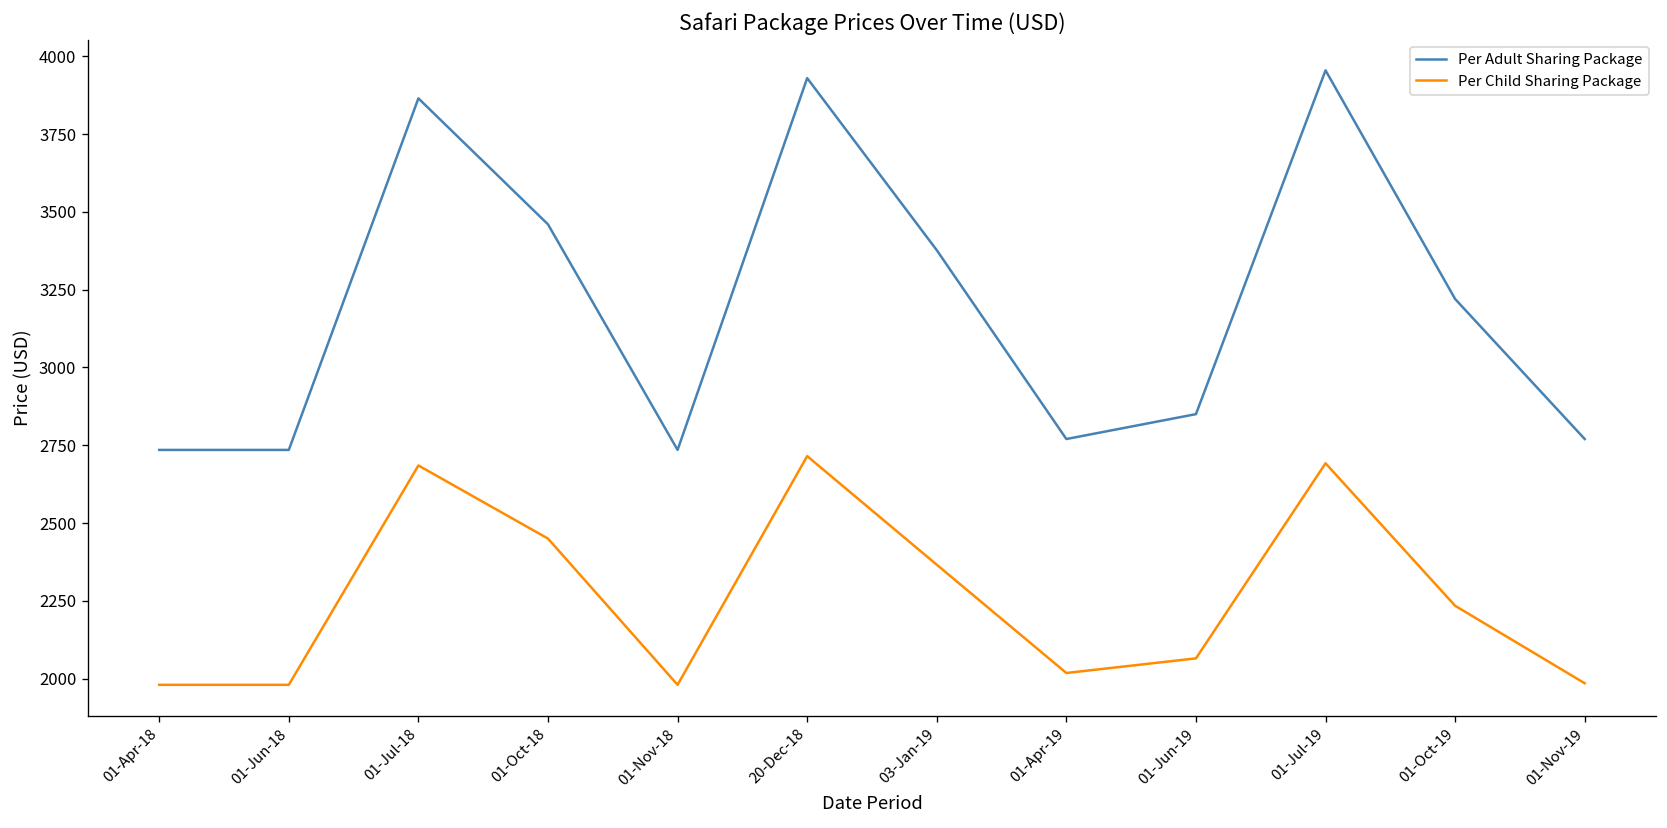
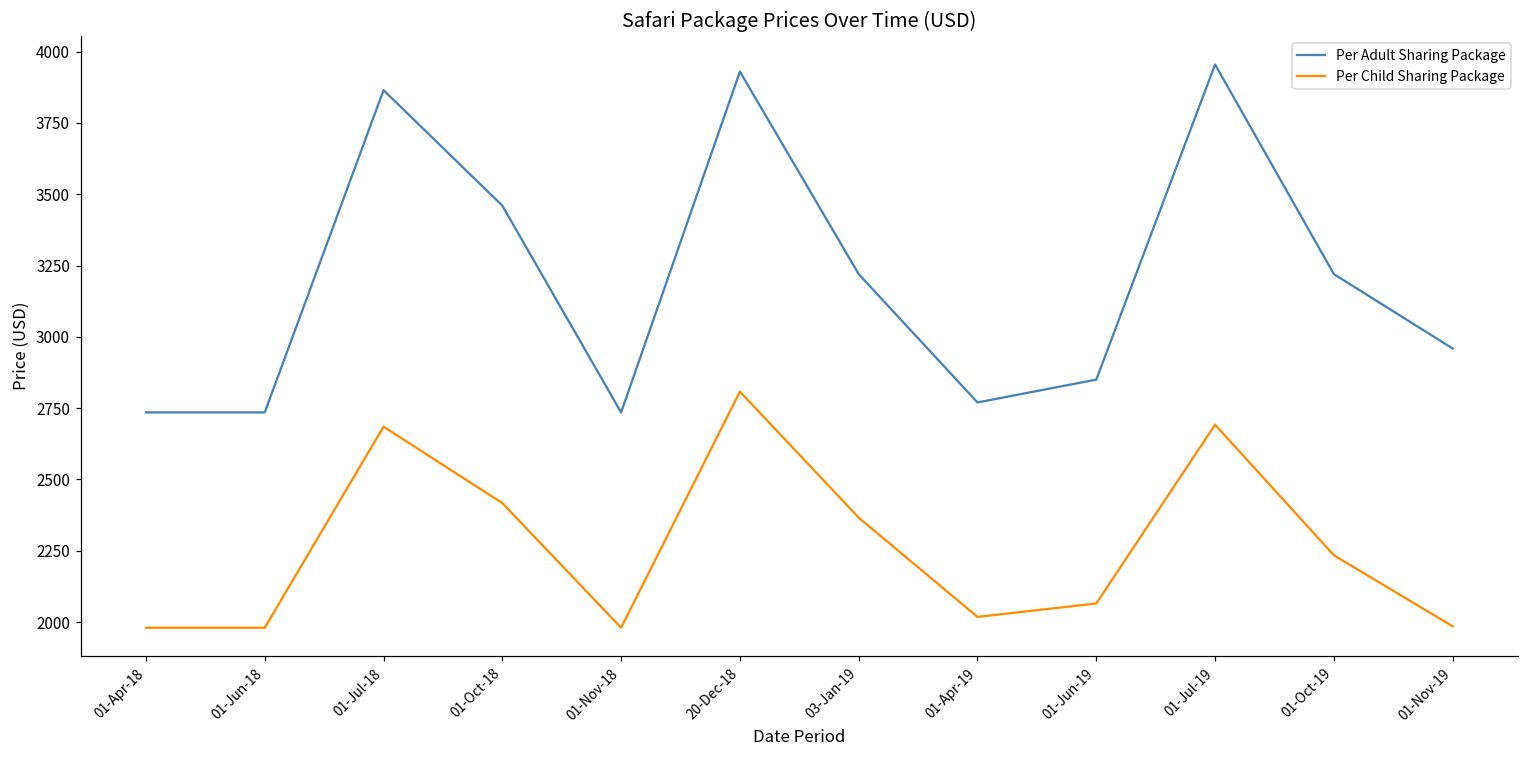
Per Child Sharing Package, 01-Oct-18: 2450 -> 2420
Per Child Sharing Package, 20-Dec-18: 2720 -> 2810
Per Adult Sharing Package, 03-Jan-19: 3380 -> 3220
Per Adult Sharing Package, 01-Nov-19: 2770 -> 2960
